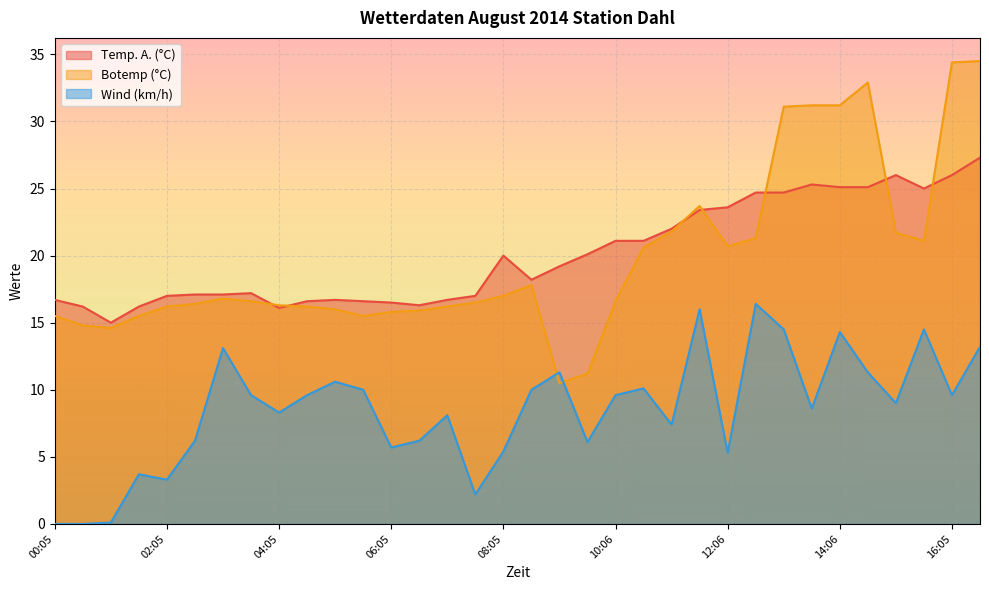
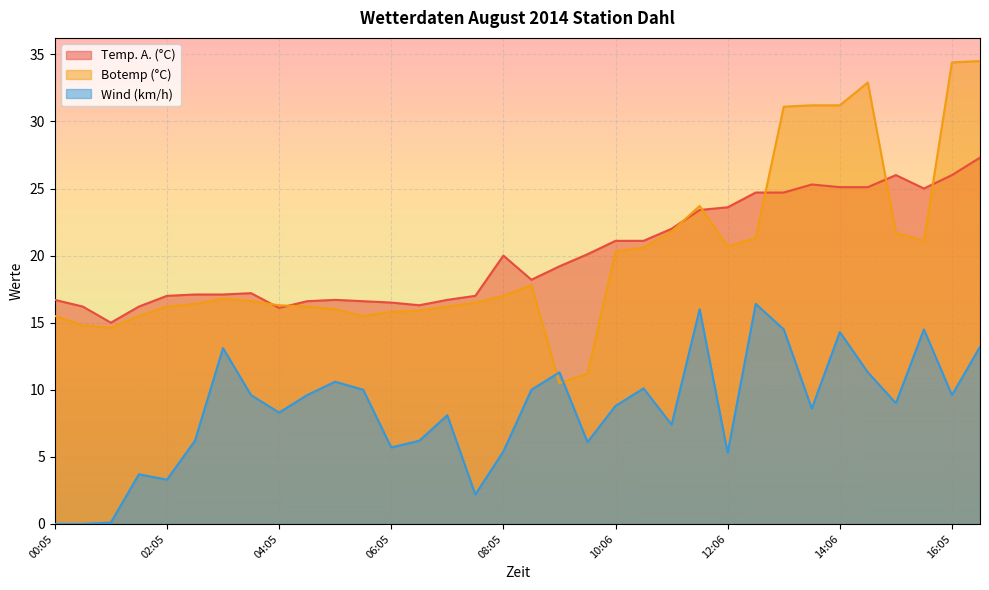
Botemp (°C), 10:06: 16.6 -> 20.3
Wind (km/h), 10:06: 9.6 -> 8.8
